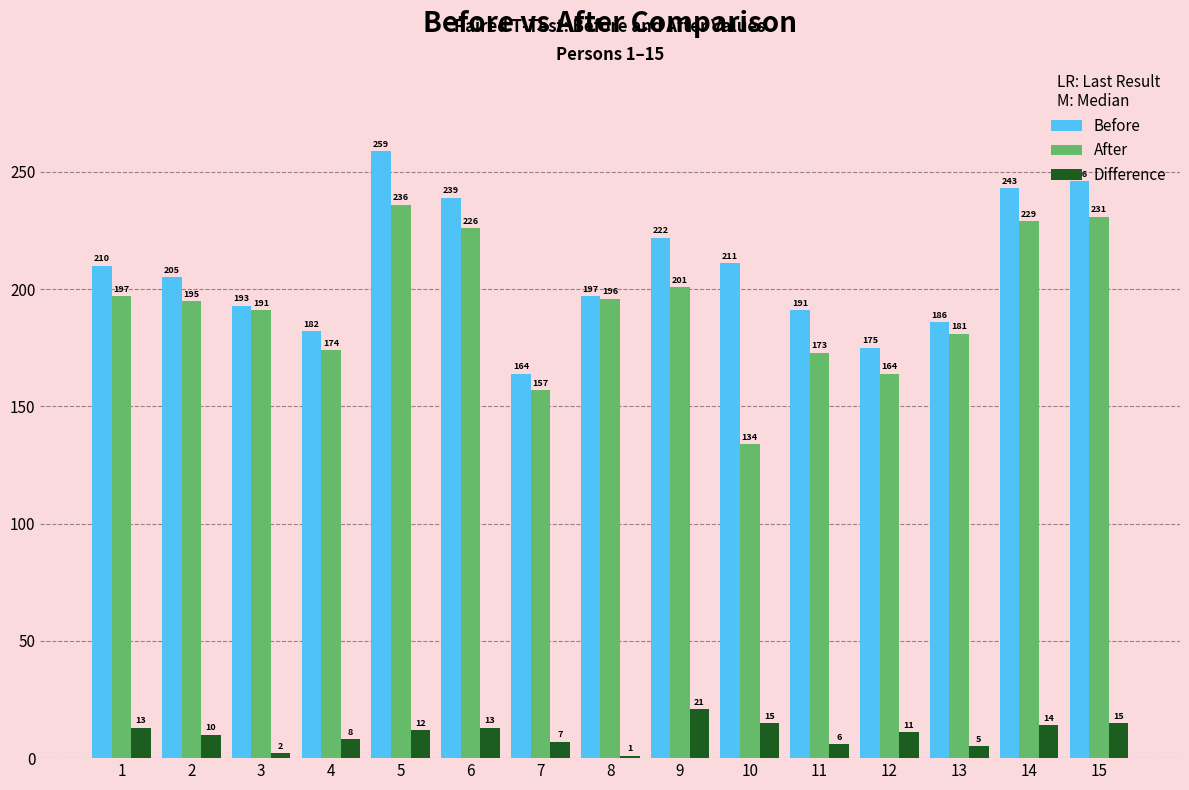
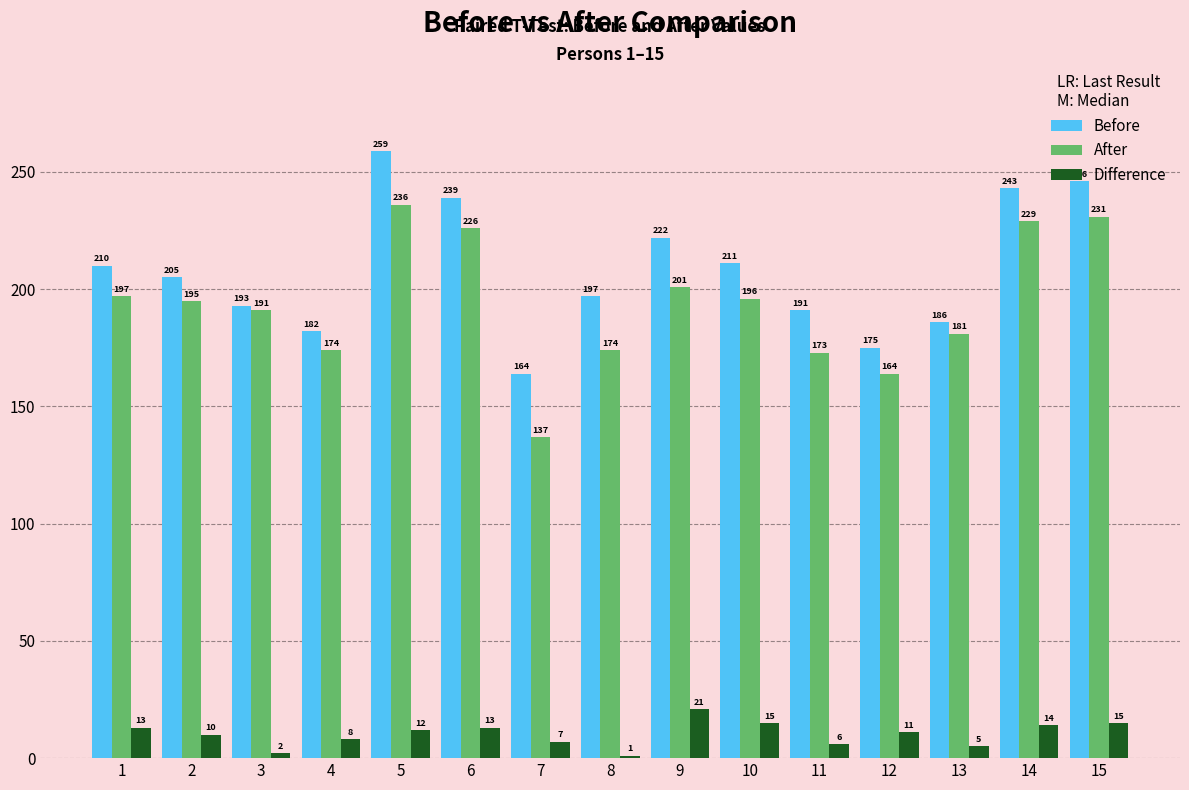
After, 7: 157 -> 137
After, 8: 196 -> 174
After, 10: 134 -> 196
